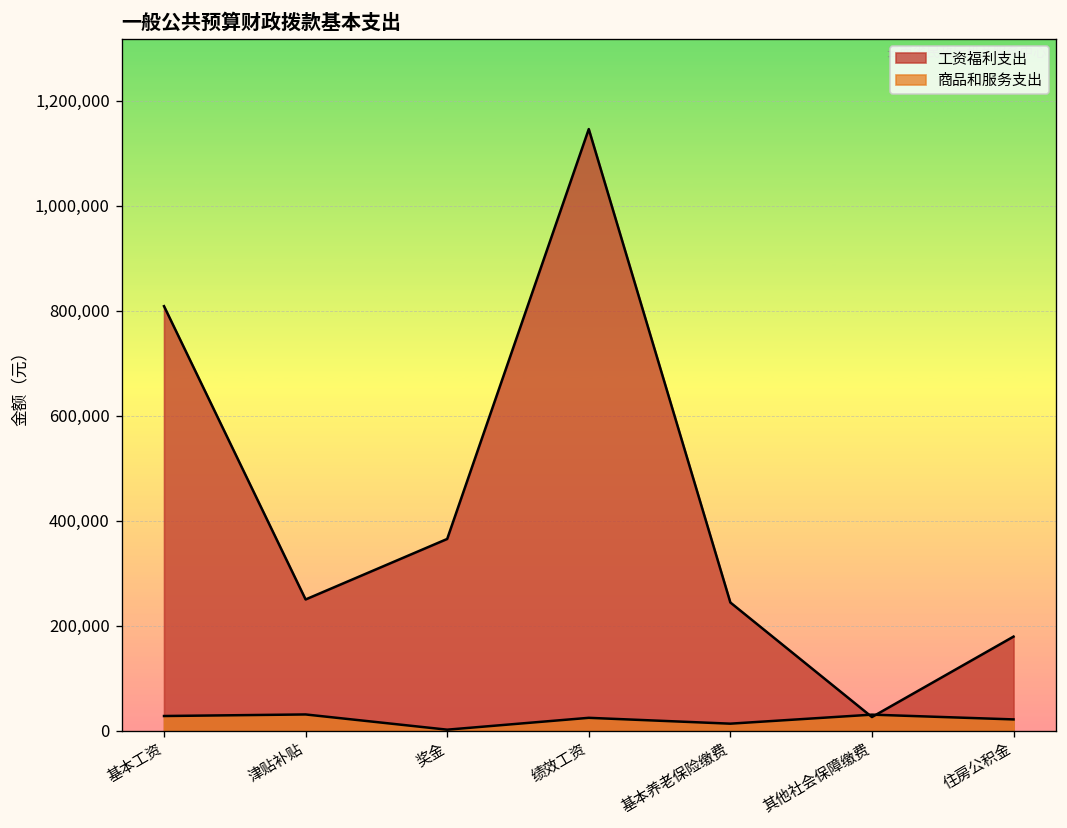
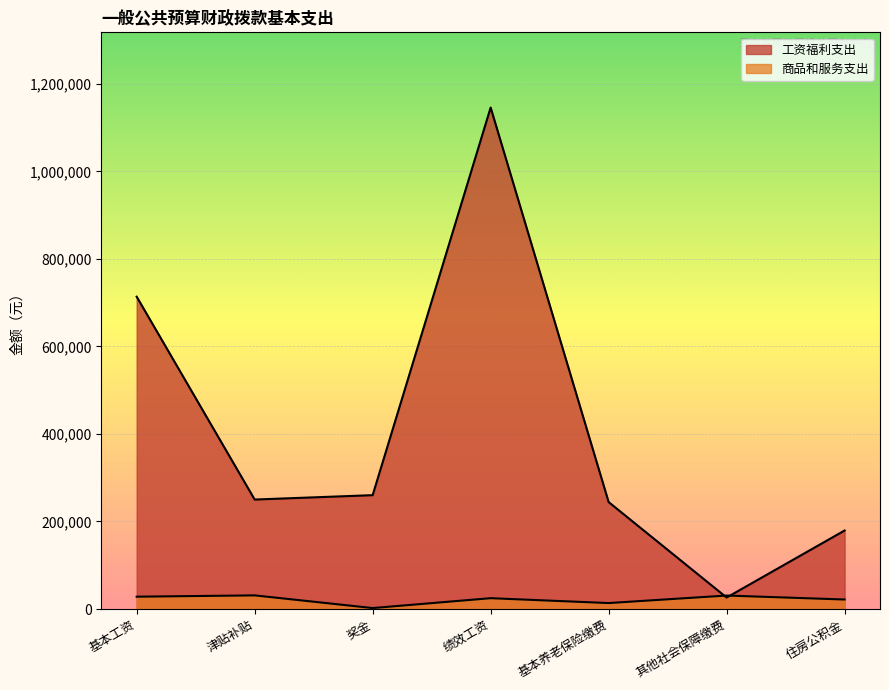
工资福利支出, 基本工资: 810,000 -> 710,000
工资福利支出, 奖金: 370,000 -> 260,000
